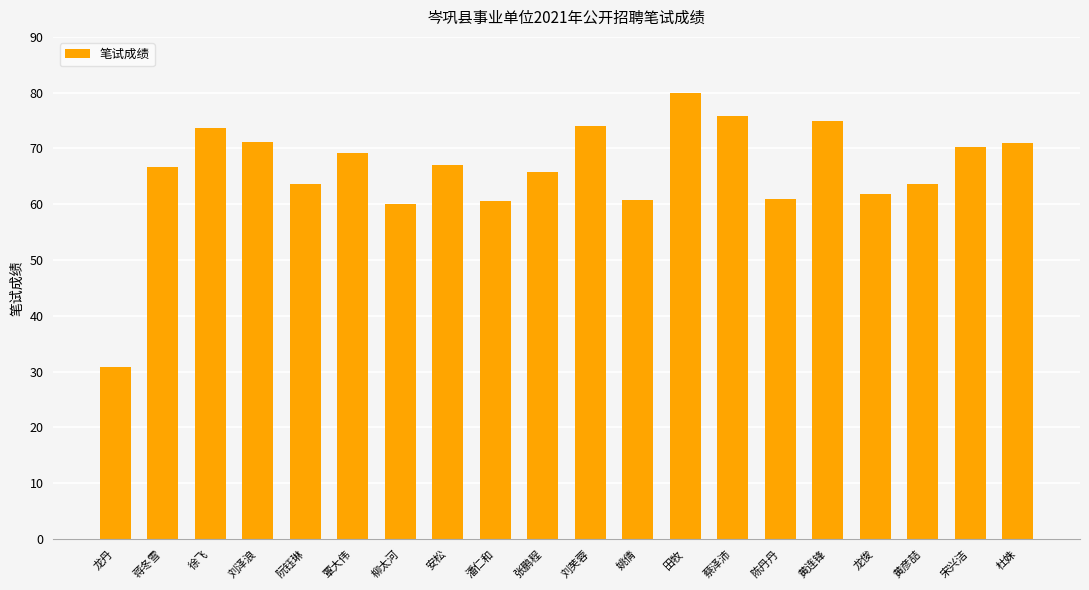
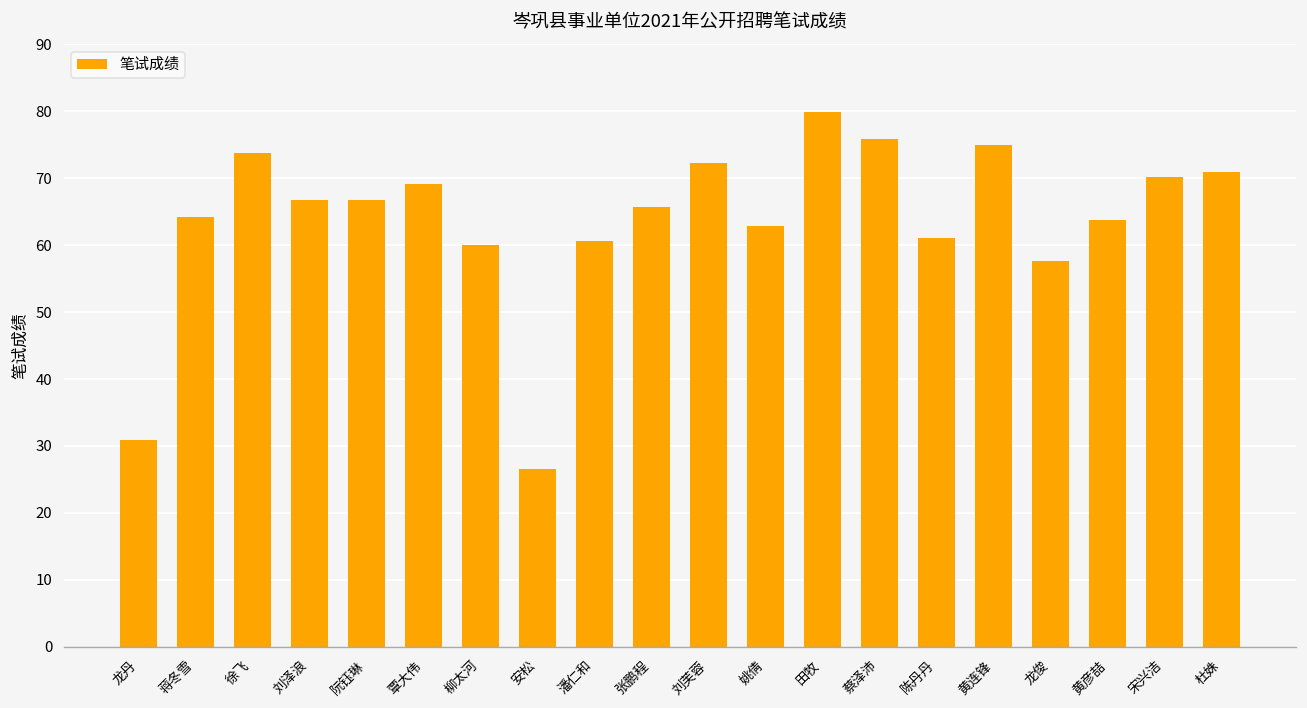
蒋冬雪: 67 -> 64
刘泽浪: 71 -> 67
阮钰琳: 64 -> 67
安松: 67 -> 27
刘芙蓉: 74 -> 72
姚倩: 61 -> 63
龙俊: 62 -> 58
